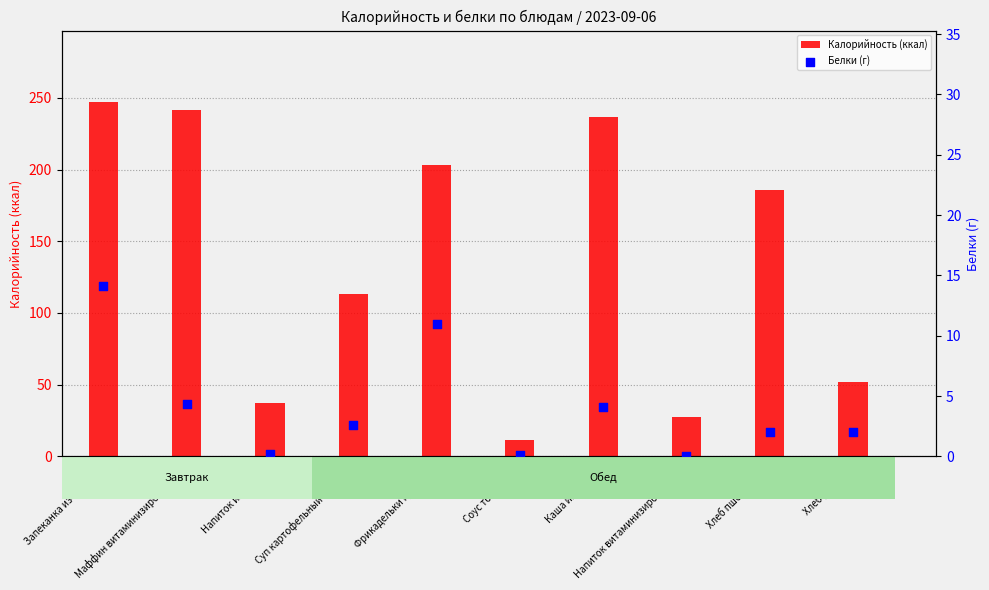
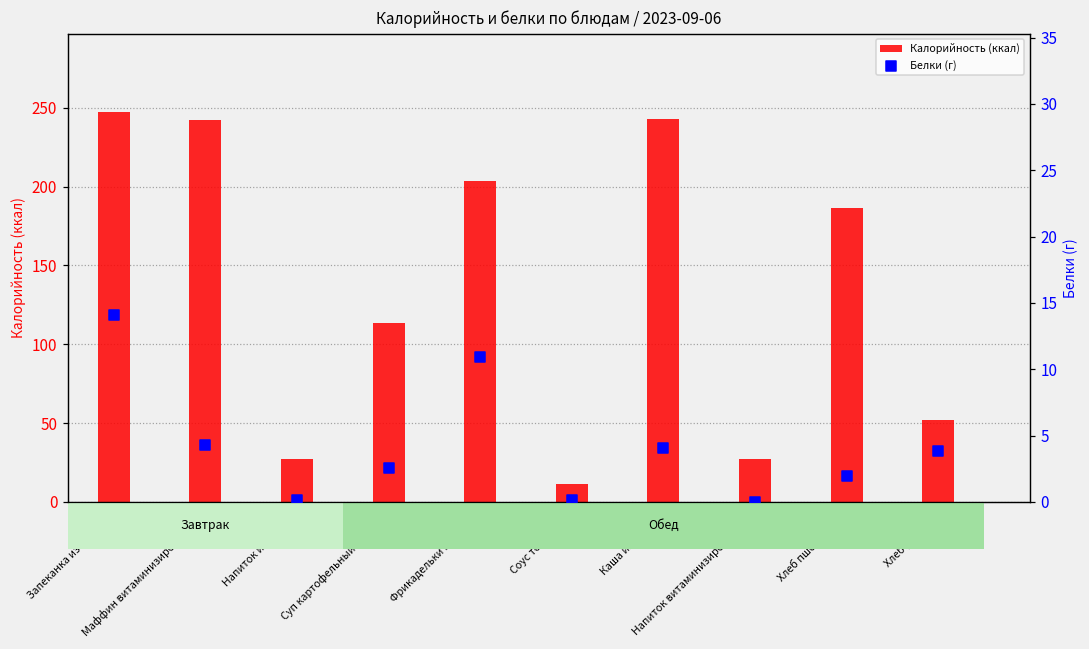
Калорийность (ккал), Напиток из вишни: 37 -> 27
Калорийность (ккал), Каша из гороха: 236 -> 243
Белки (г), Хлеб ржаной: 2.0 -> 3.8
